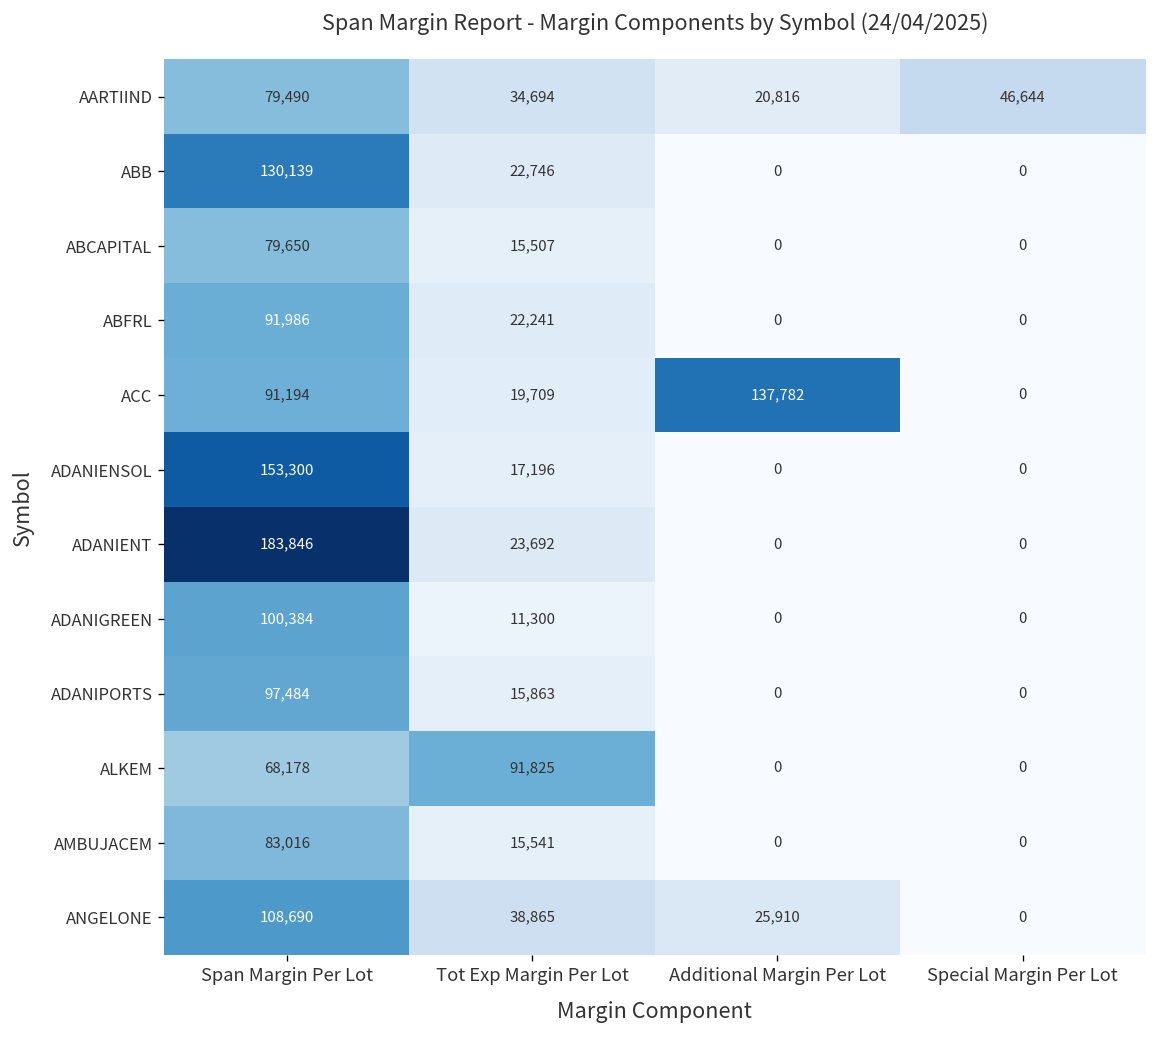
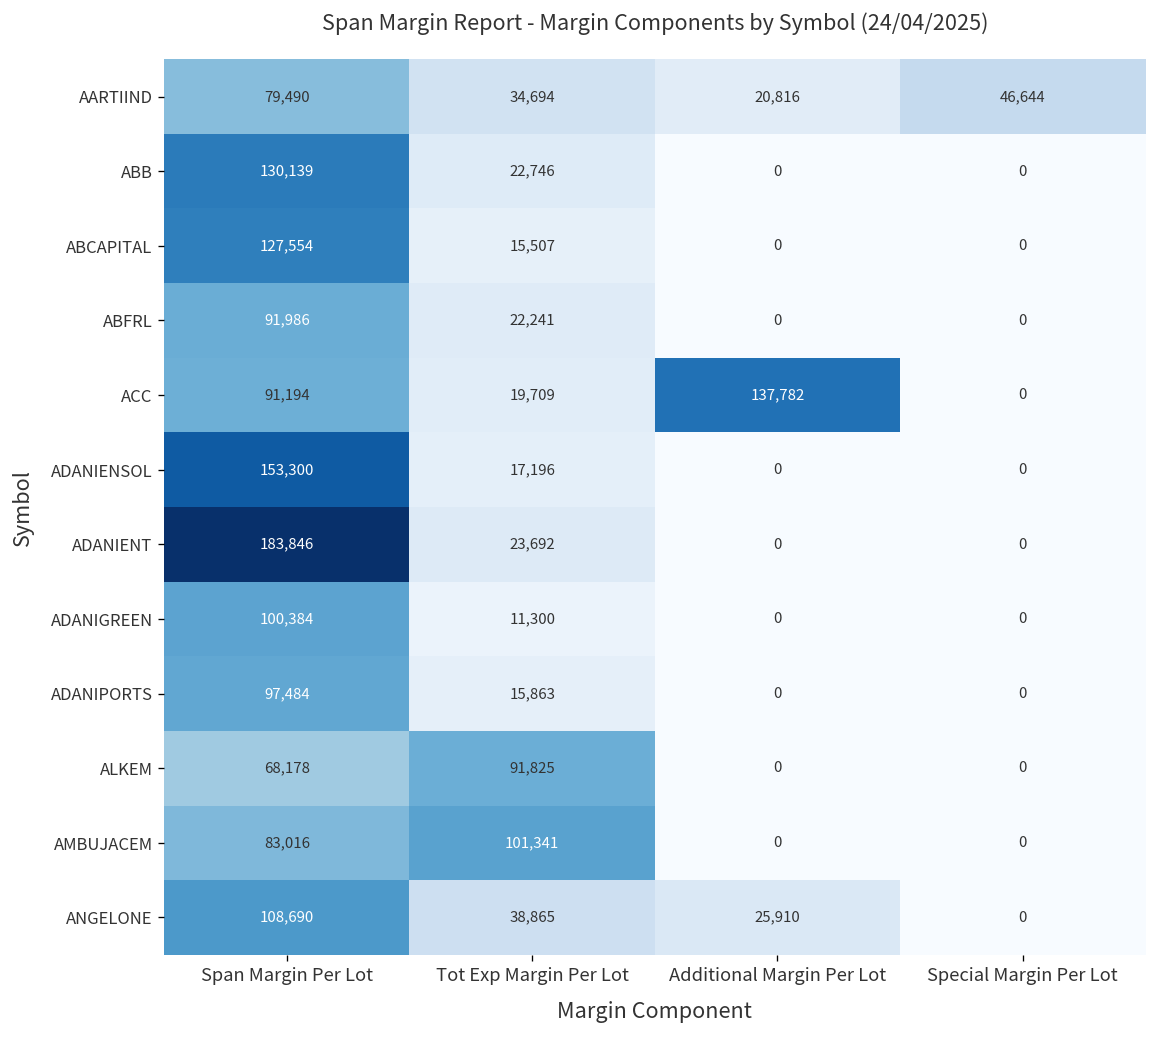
ABCAPITAL, Span Margin Per Lot: 79,650 -> 127,554
AMBUJACEM, Tot Exp Margin Per Lot: 15,541 -> 101,341
